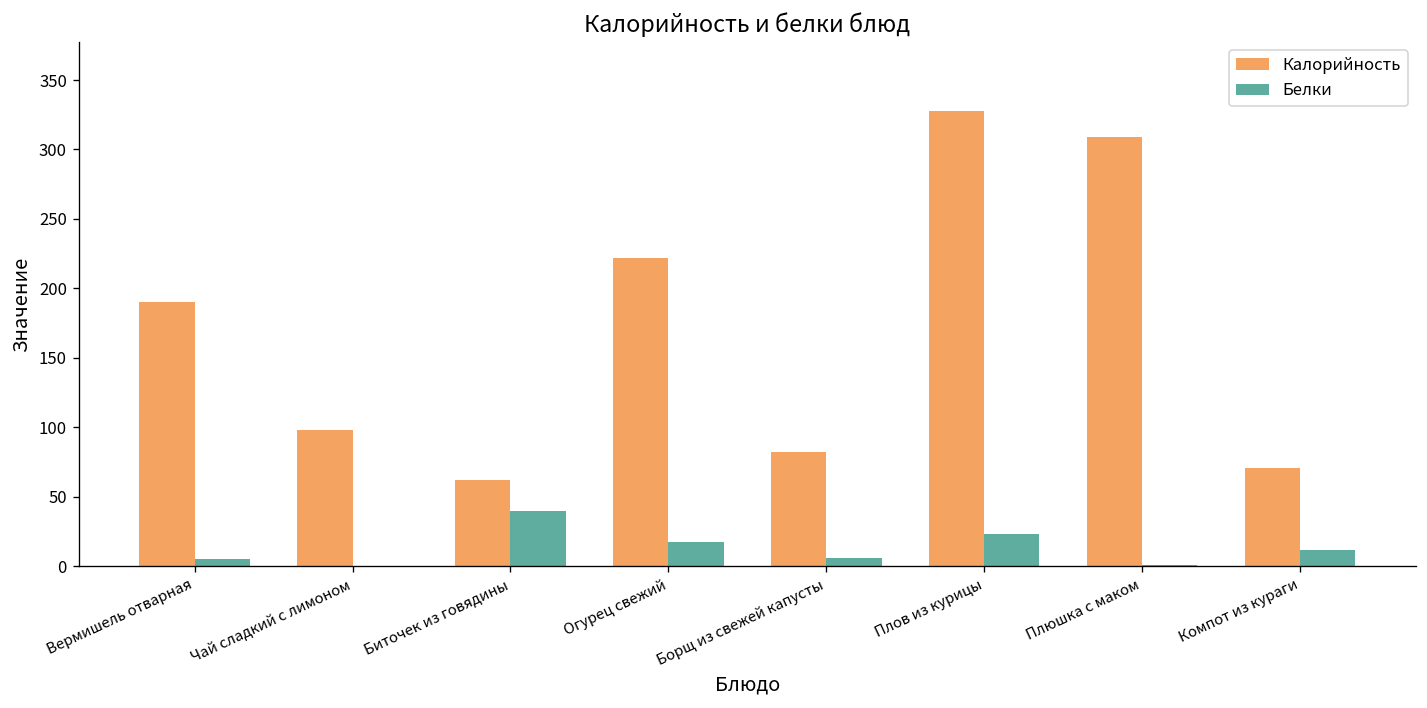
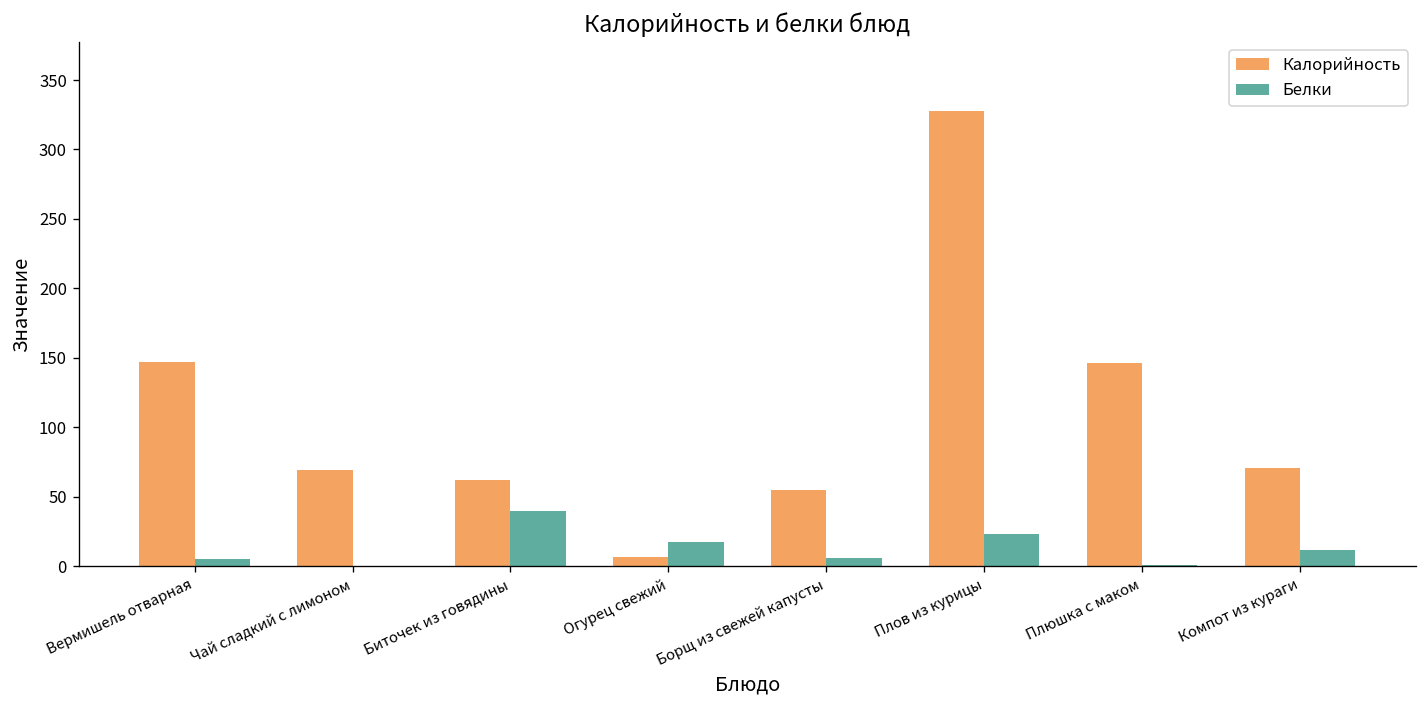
Калорийность, Вермишель отварная: 190 -> 147
Калорийность, Чай сладкий с лимоном: 98 -> 69
Калорийность, Огурец свежий: 222 -> 7
Калорийность, Борщ из свежей капусты: 82 -> 55
Калорийность, Плюшка с маком: 309 -> 146
